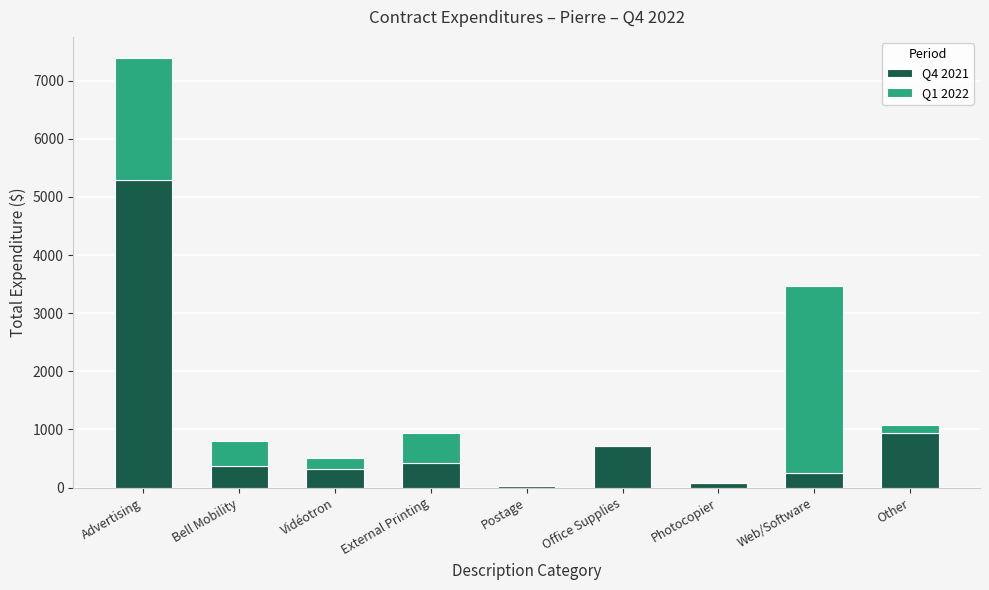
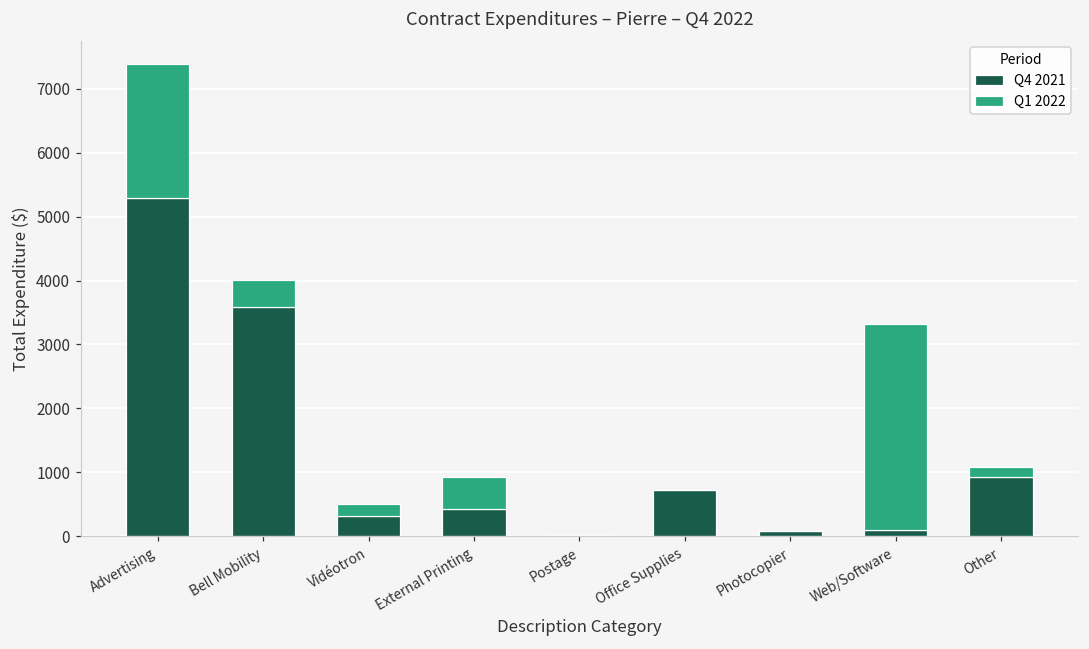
Q4 2021, Bell Mobility: 400 -> 3600
Q4 2021, Web/Software: 200 -> 100
